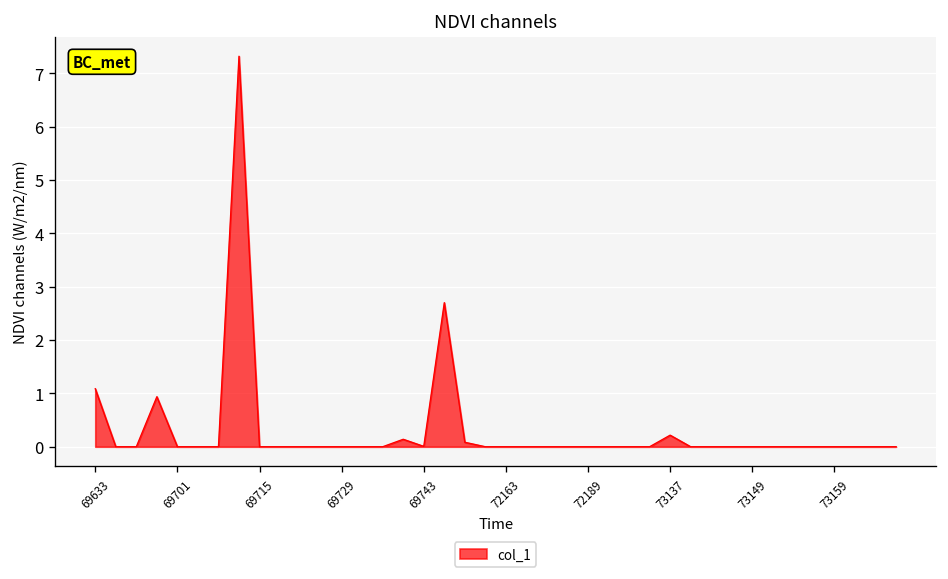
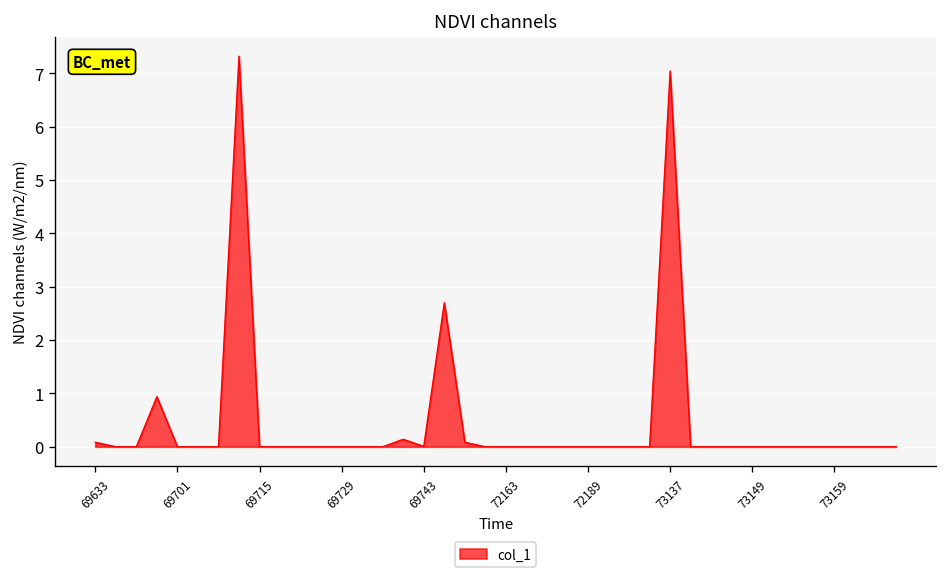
69633: 1.1 -> 0.1
73137: 0.2 -> 7.0
